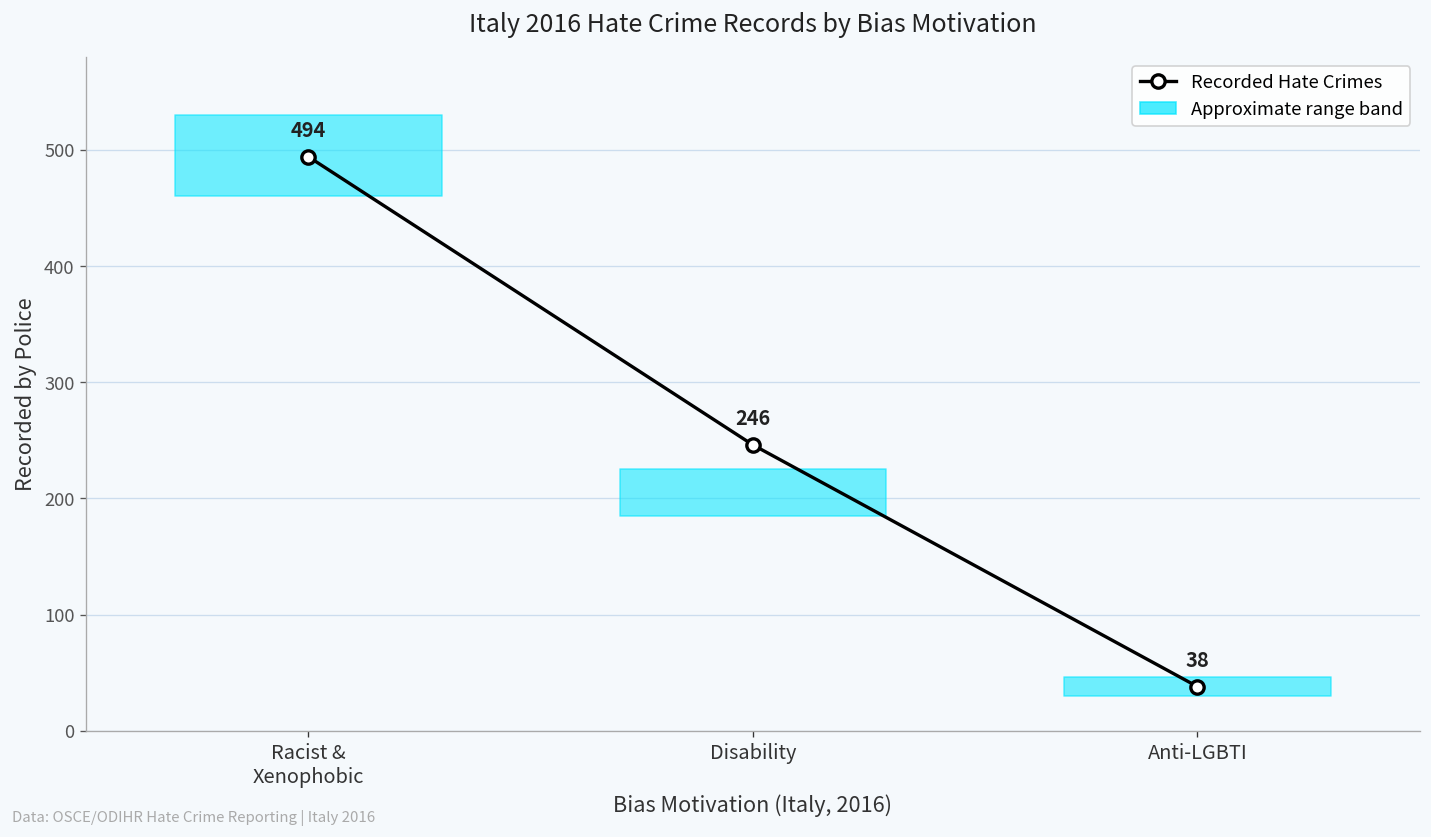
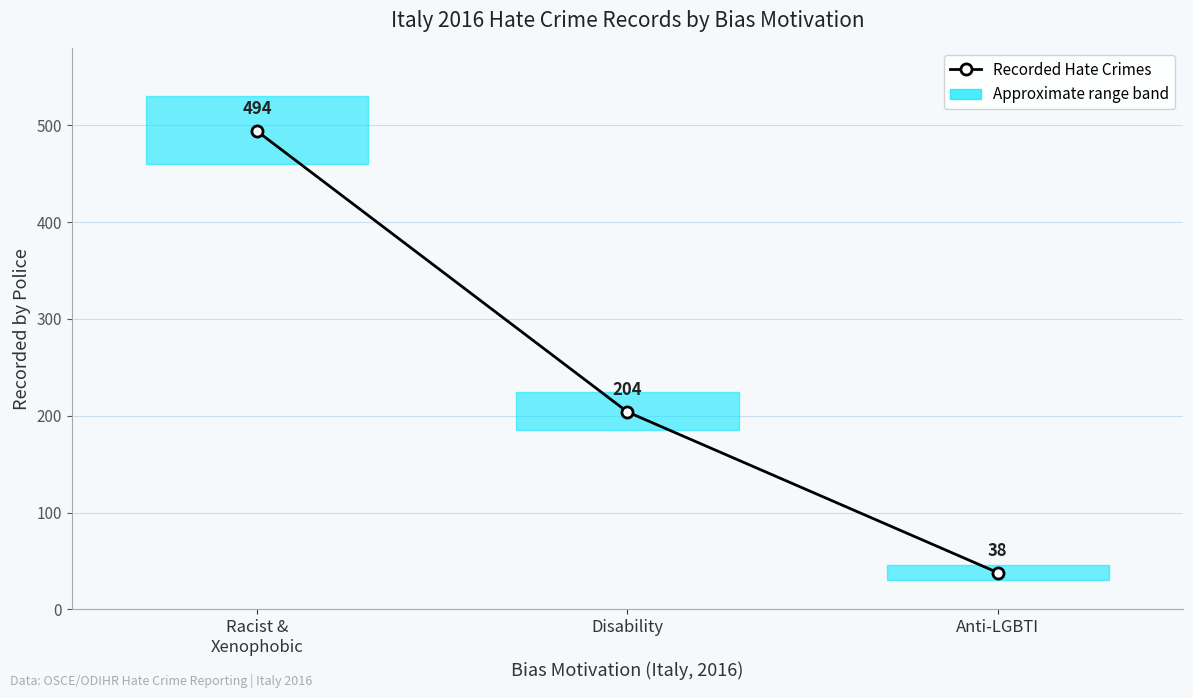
Disability: 246 -> 204
